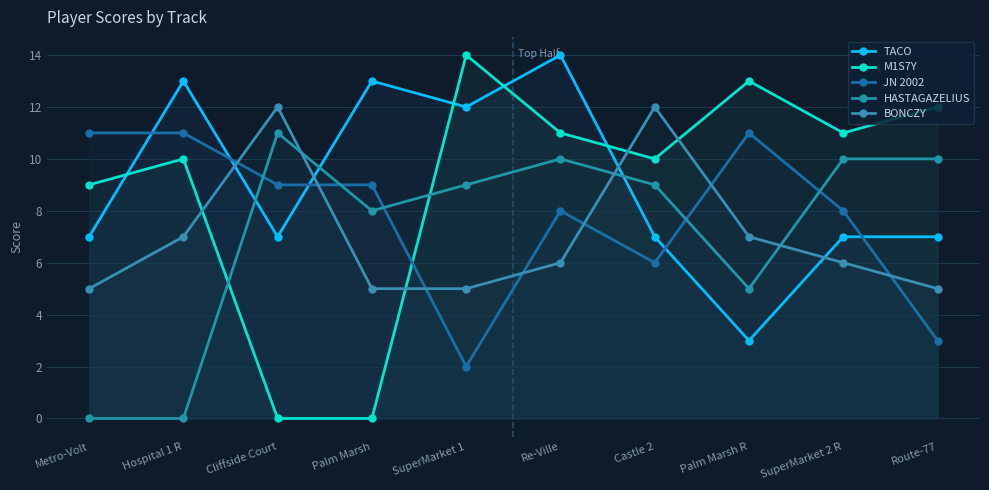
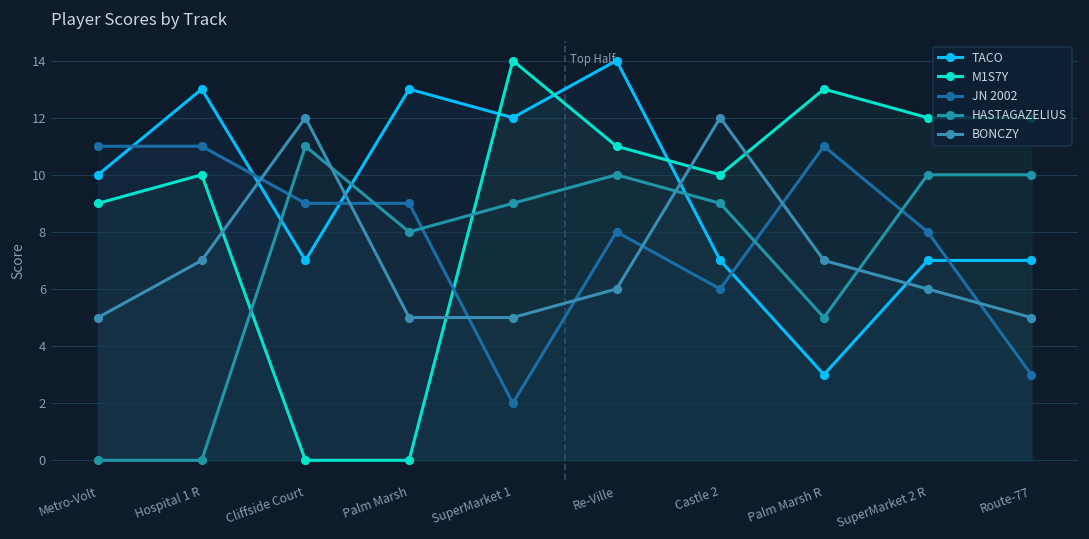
TACO, Metro-Volt: 7 -> 10
M1S7Y, SuperMarket 2 R: 11 -> 12
